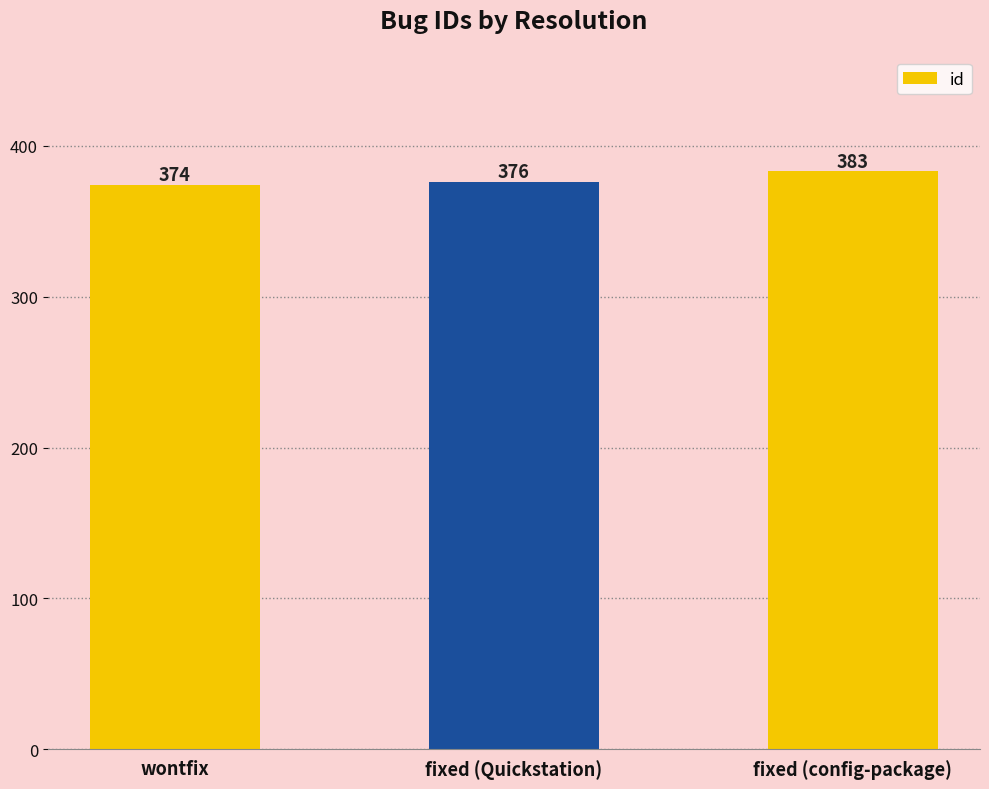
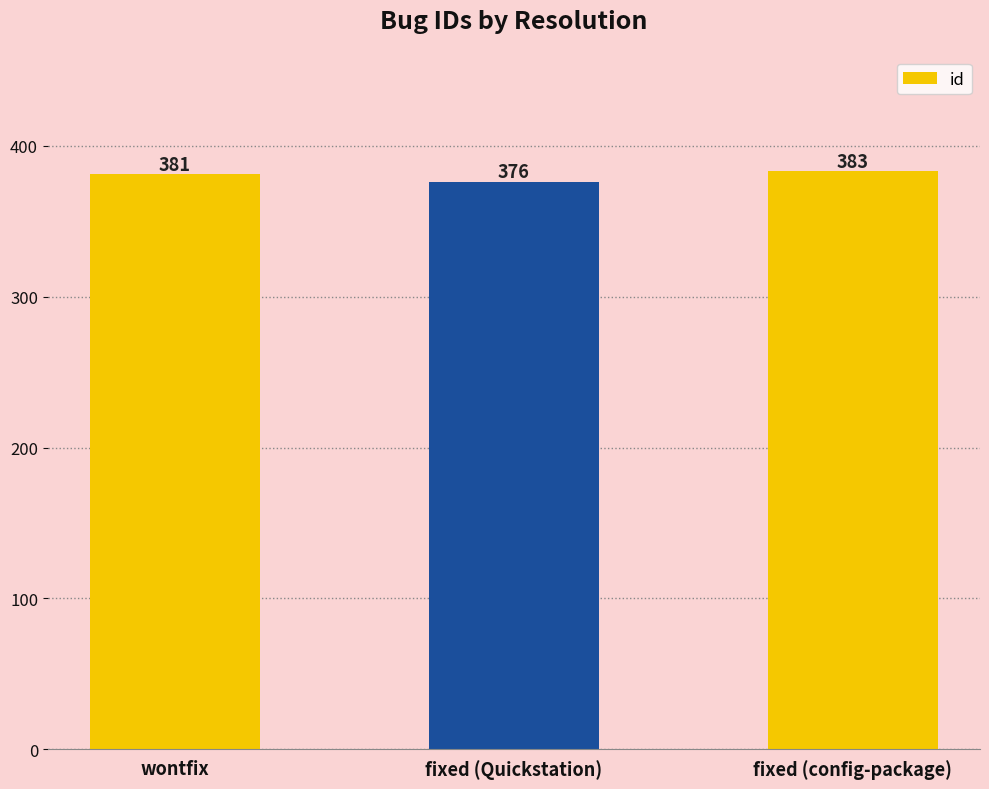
wontfix: 374 -> 381
